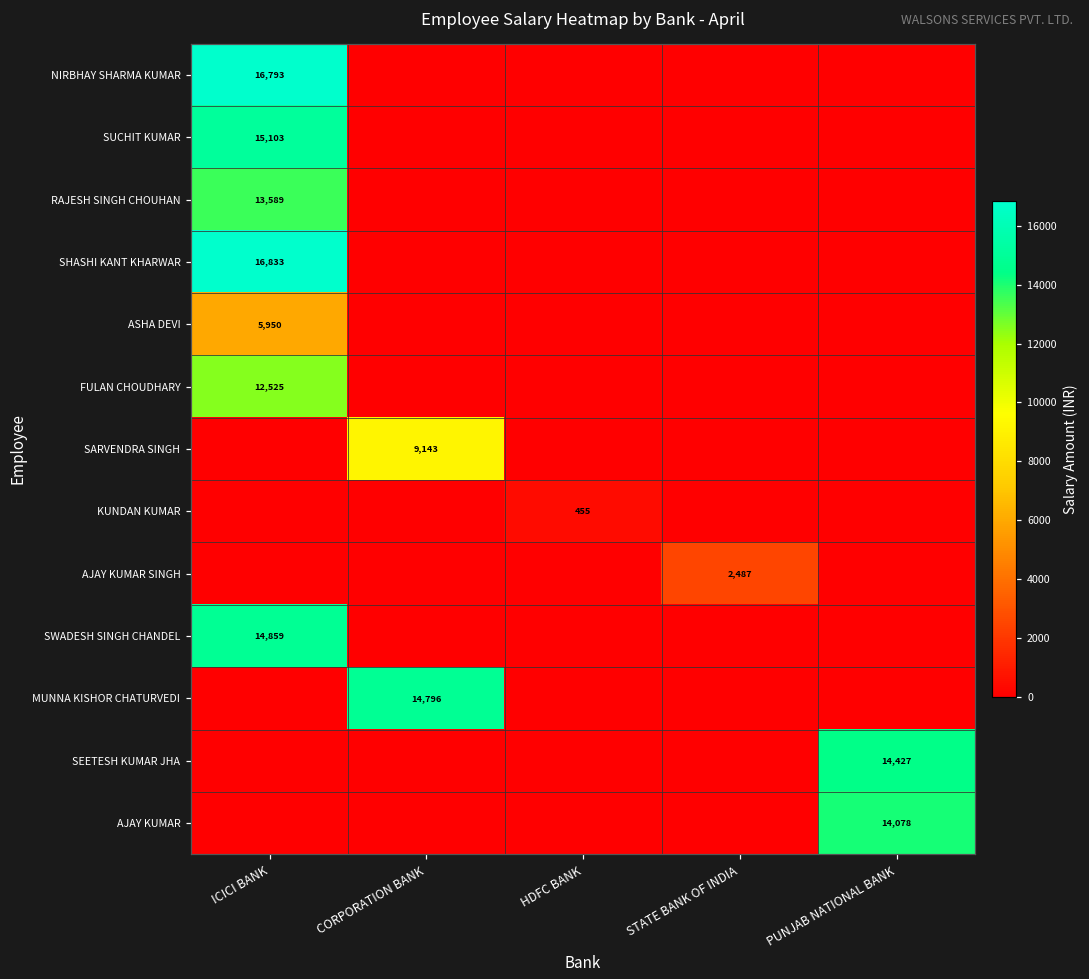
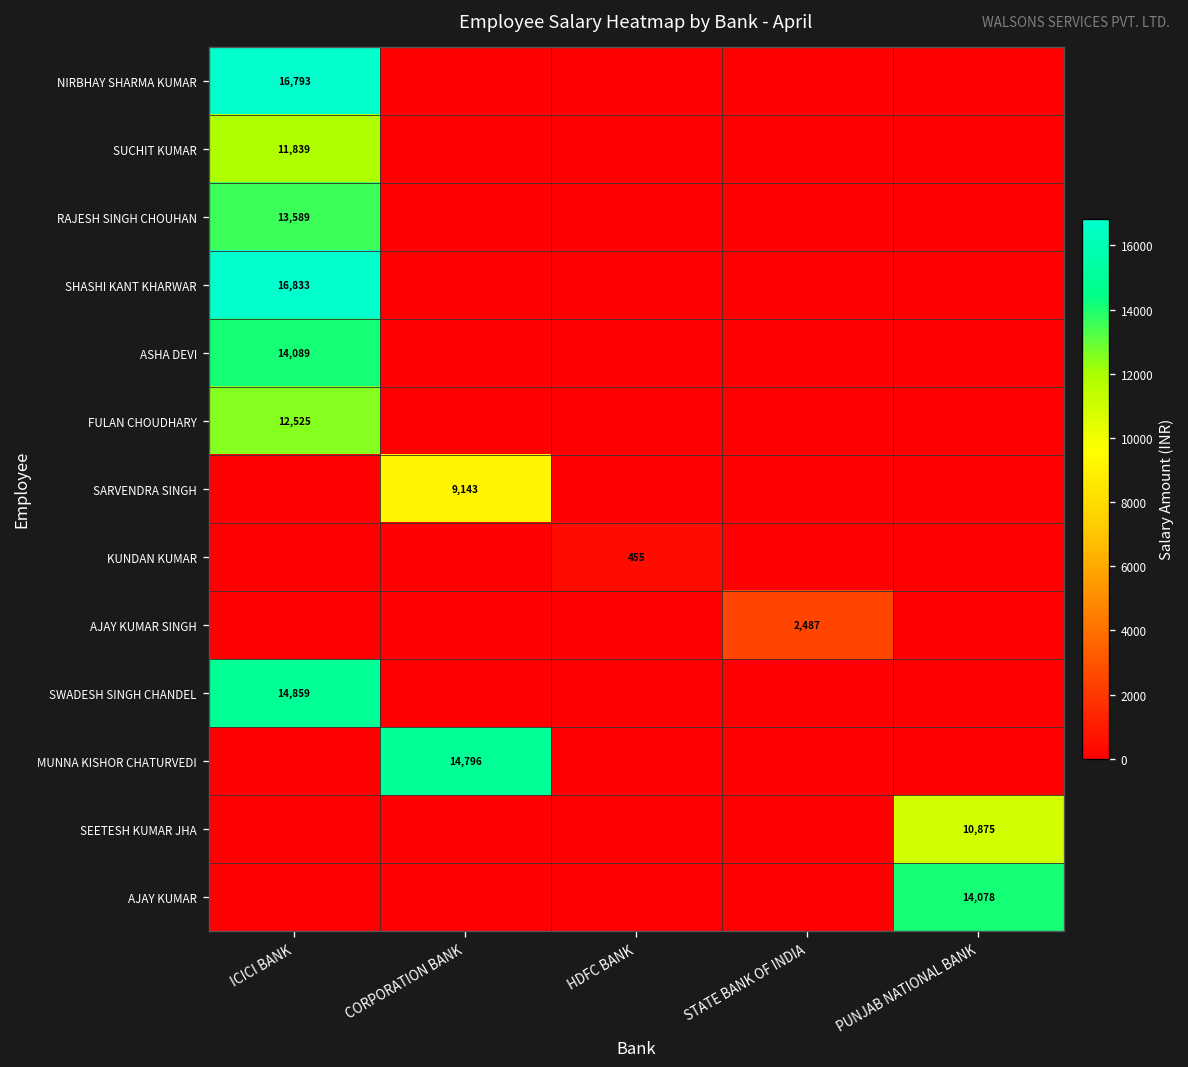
SUCHIT KUMAR, ICICI BANK: 15,103 -> 11,839
ASHA DEVI, ICICI BANK: 5,950 -> 14,089
SEETESH KUMAR JHA, PUNJAB NATIONAL BANK: 14,427 -> 10,875
